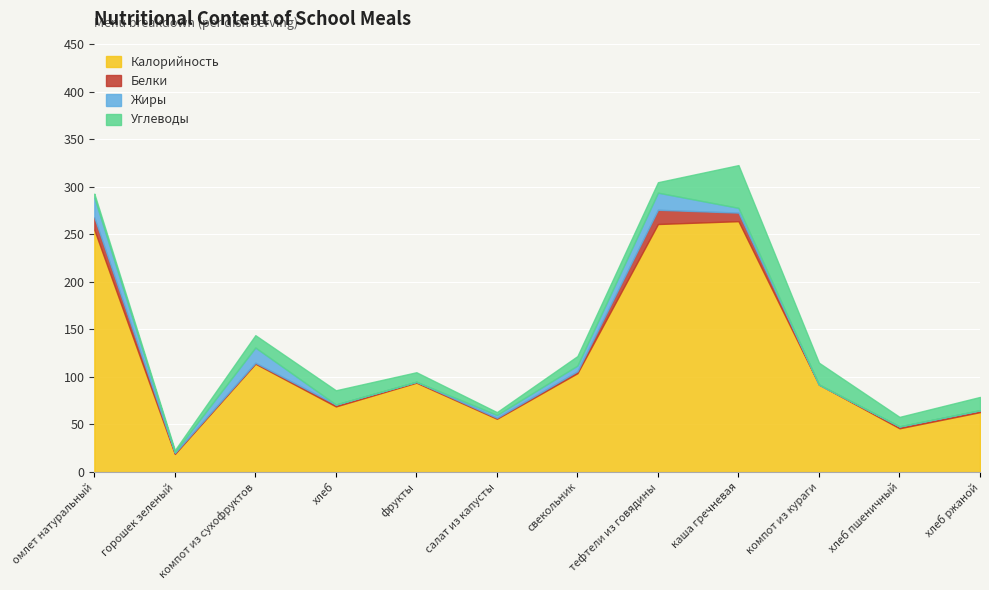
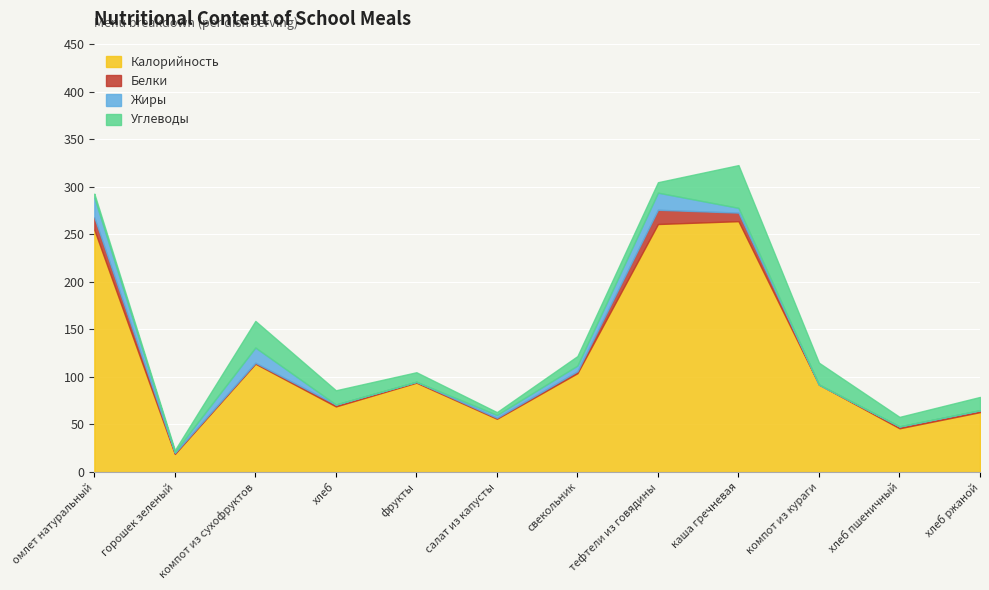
Углеводы, компот из сухофруктов: 10 -> 30
